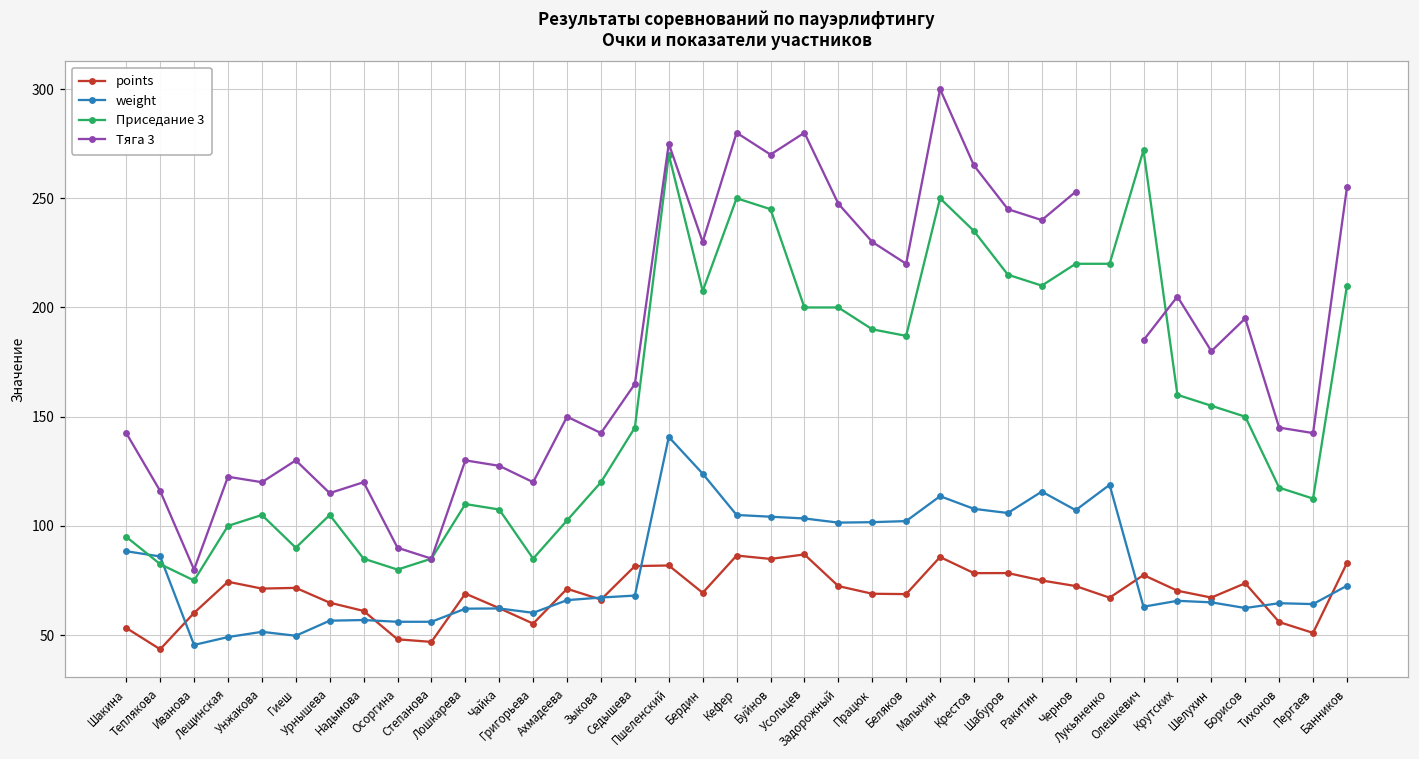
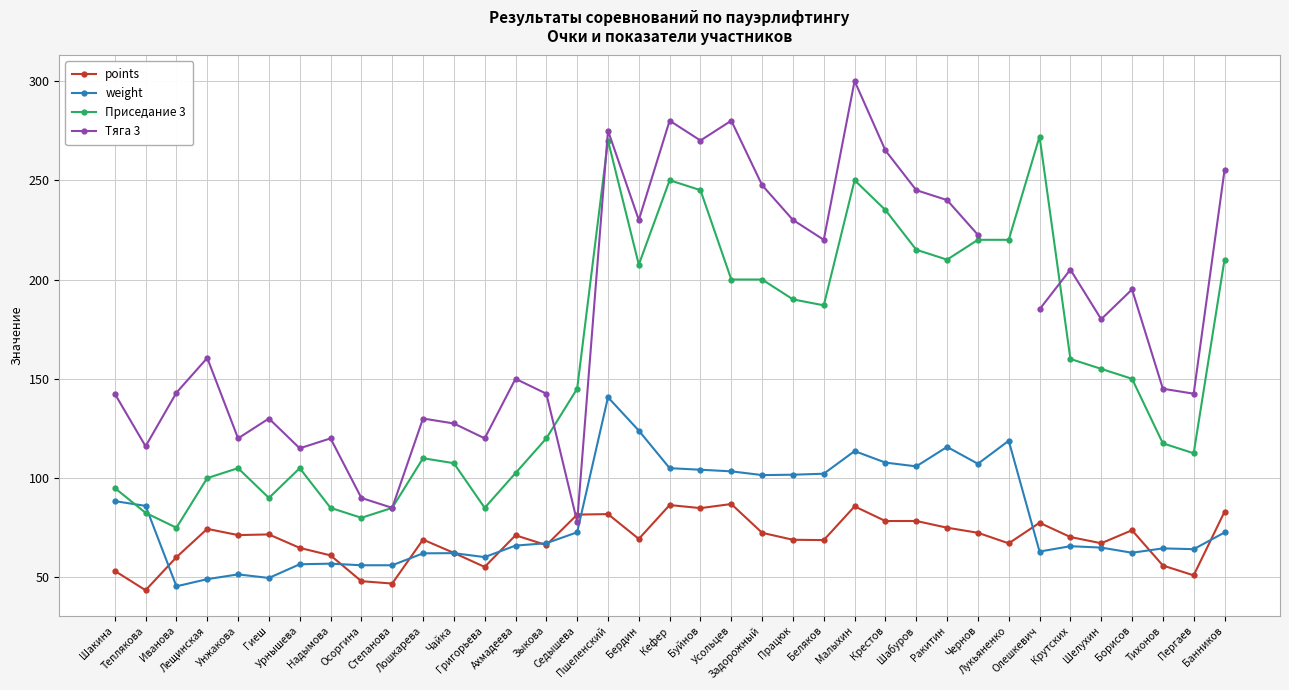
Тяга 3, Иванова: 80 -> 143
Тяга 3, Лещинcкая: 123 -> 161
weight, Седышева: 68 -> 73
Тяга 3, Седышева: 165 -> 78
Тяга 3, Чернов: 253 -> 223
